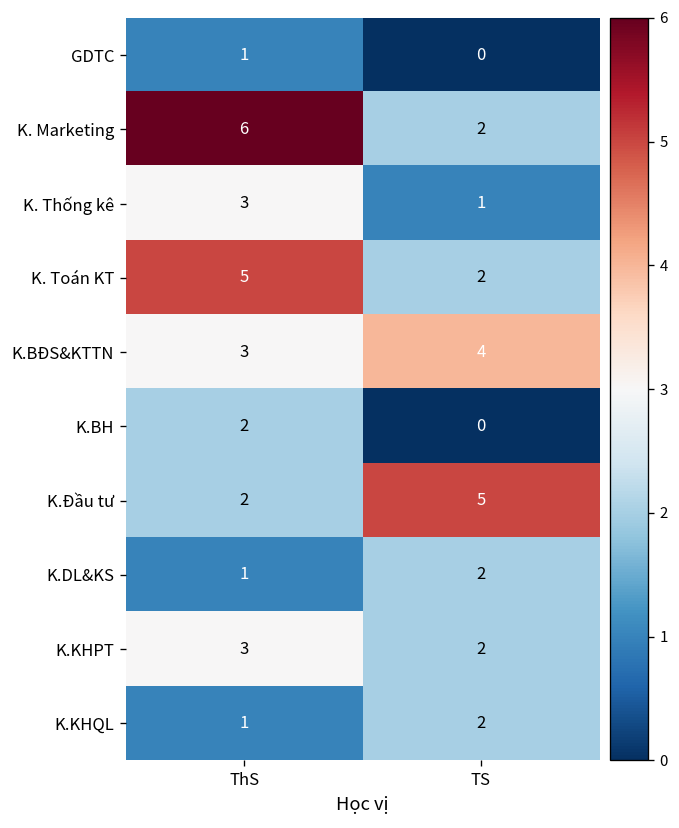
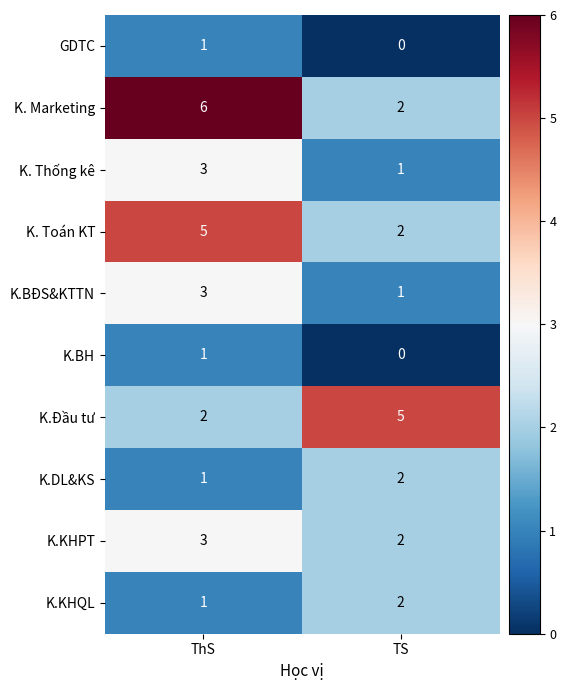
K.BĐS&KTTN, TS: 4 -> 1
K.BH, ThS: 2 -> 1
